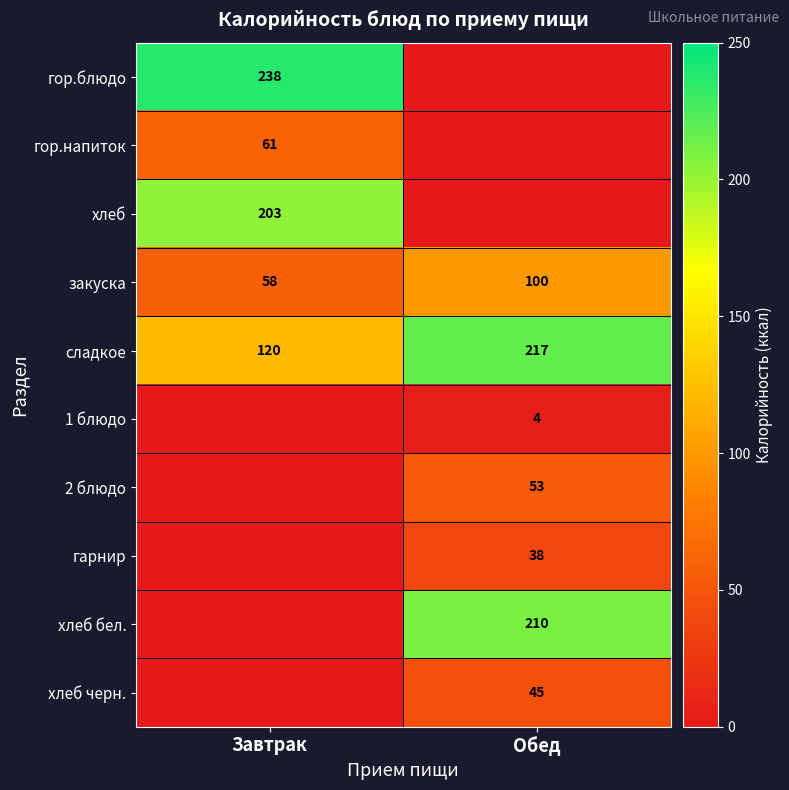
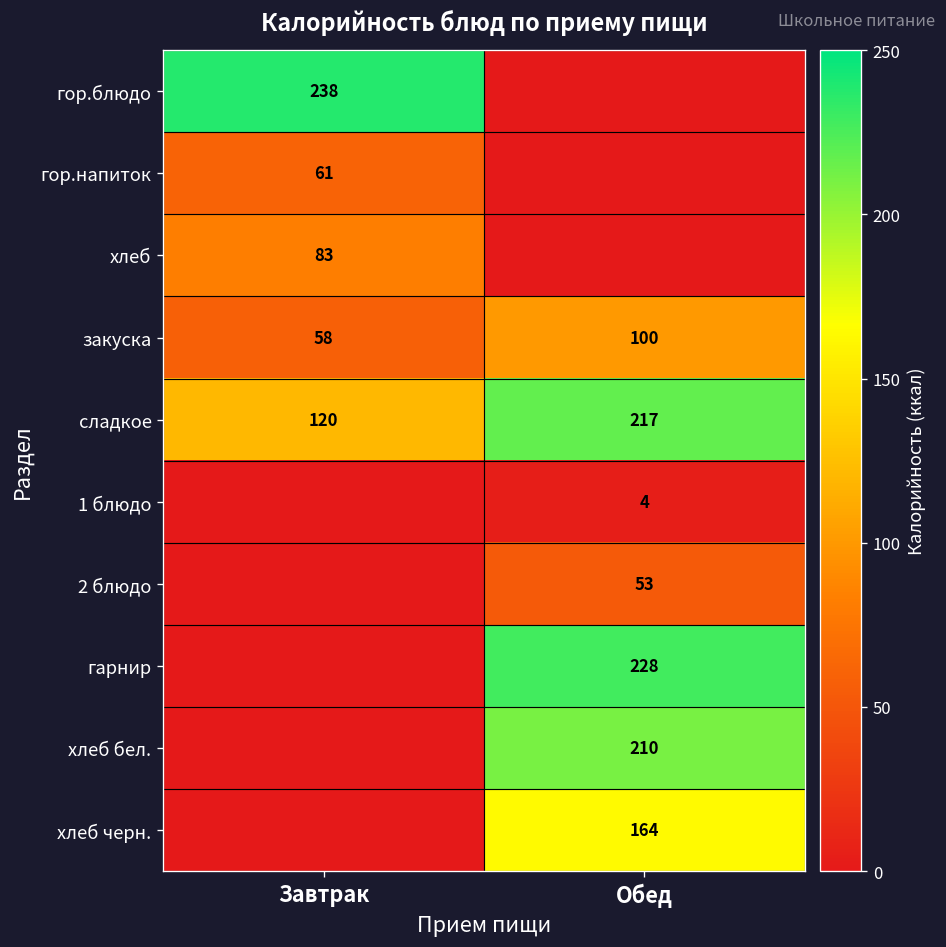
хлеб, Завтрак: 203 -> 83
гарнир, Обед: 38 -> 228
хлеб черн., Обед: 45 -> 164
